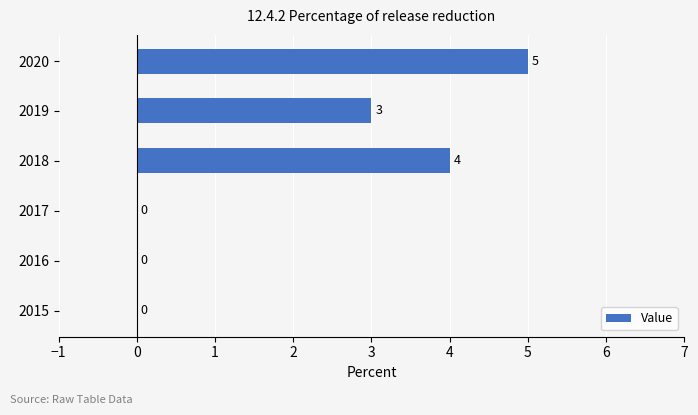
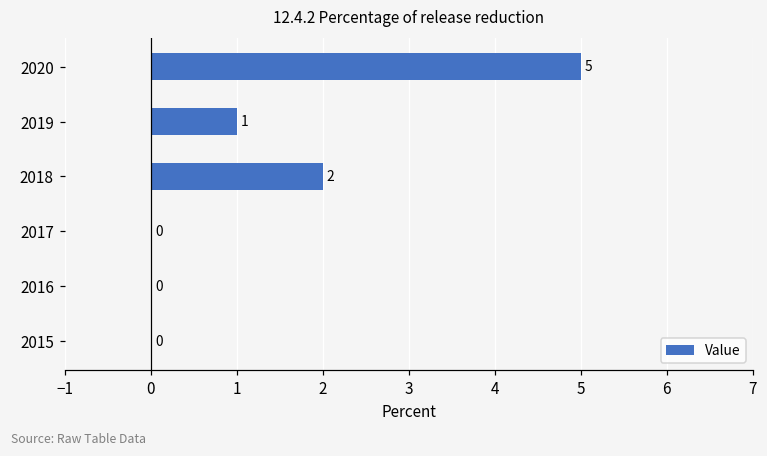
2019: 3 -> 1
2018: 4 -> 2
